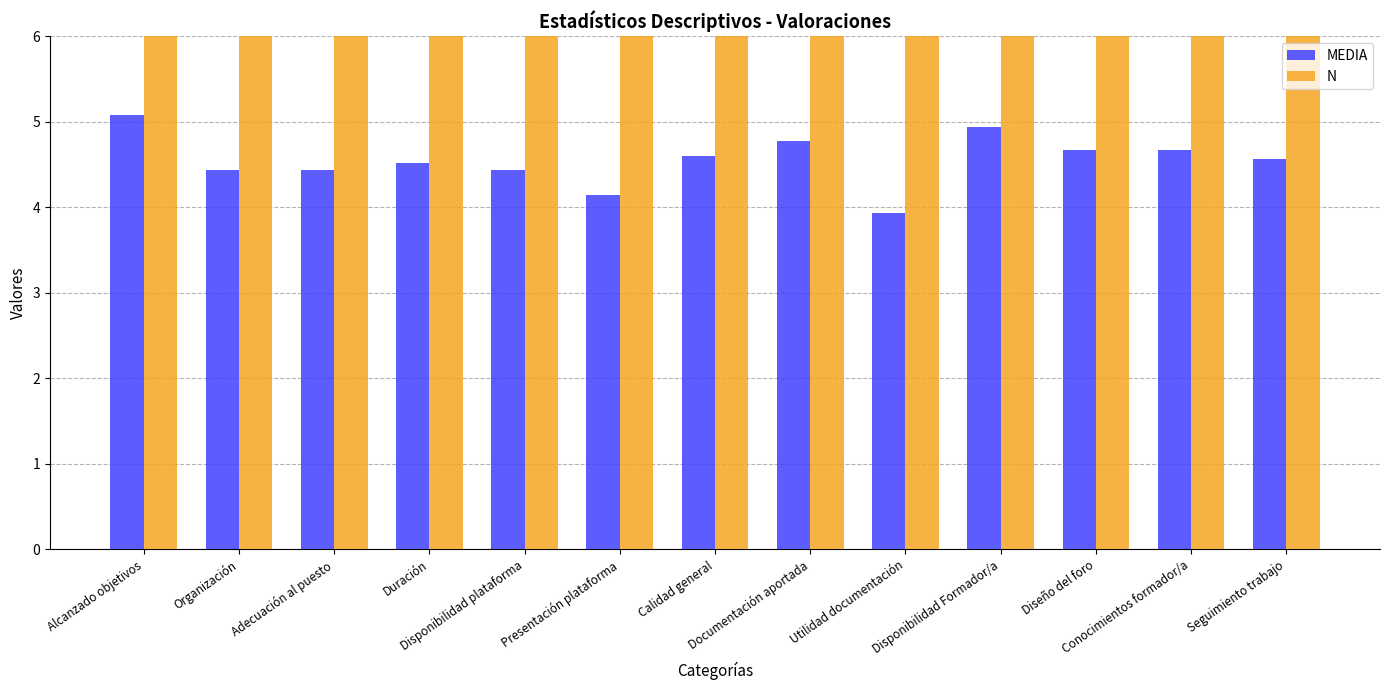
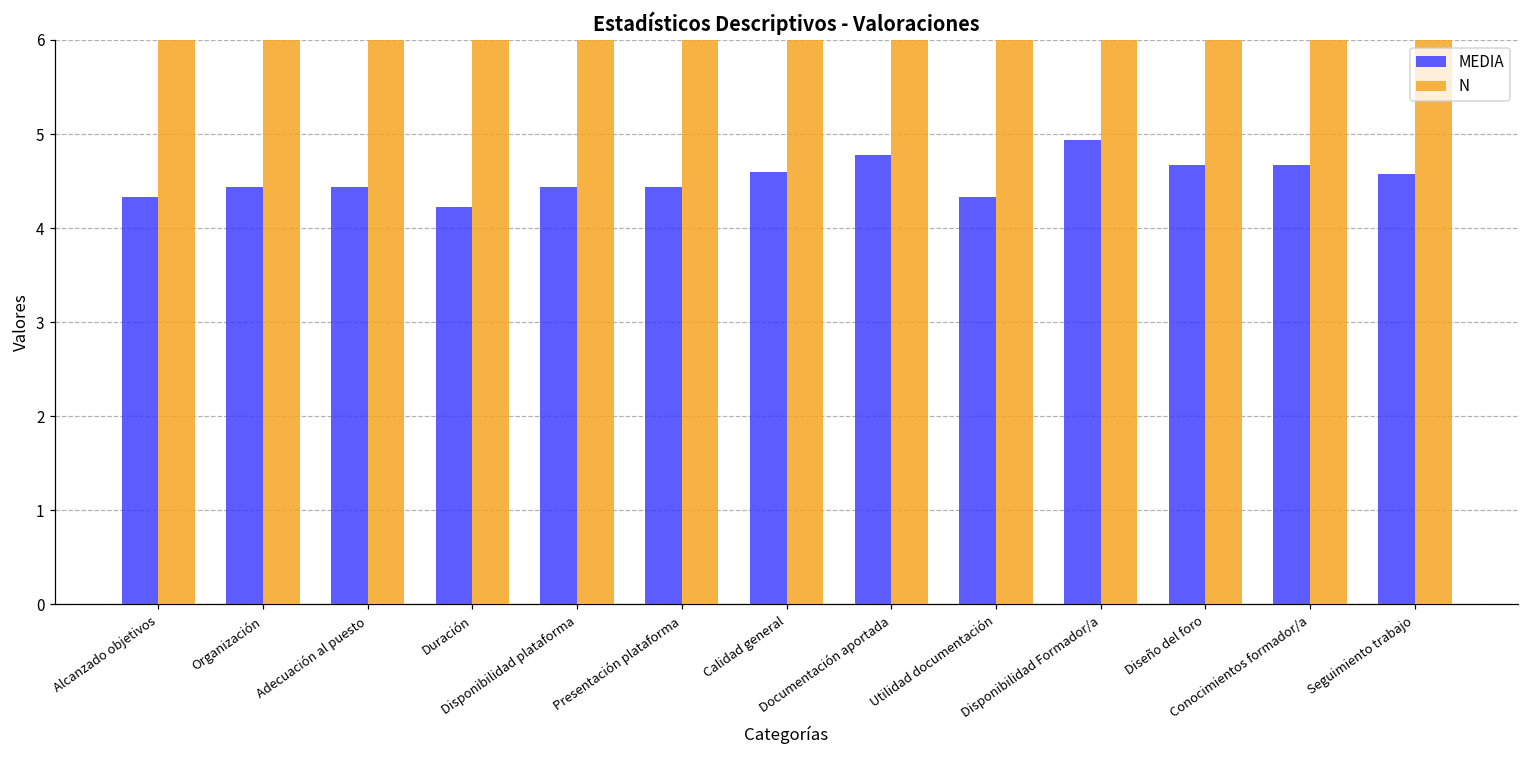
MEDIA, Alcanzado objetivos: 5.1 -> 4.3
MEDIA, Duración: 4.5 -> 4.2
MEDIA, Presentación plataforma: 4.2 -> 4.4
MEDIA, Utilidad documentación: 3.9 -> 4.3
